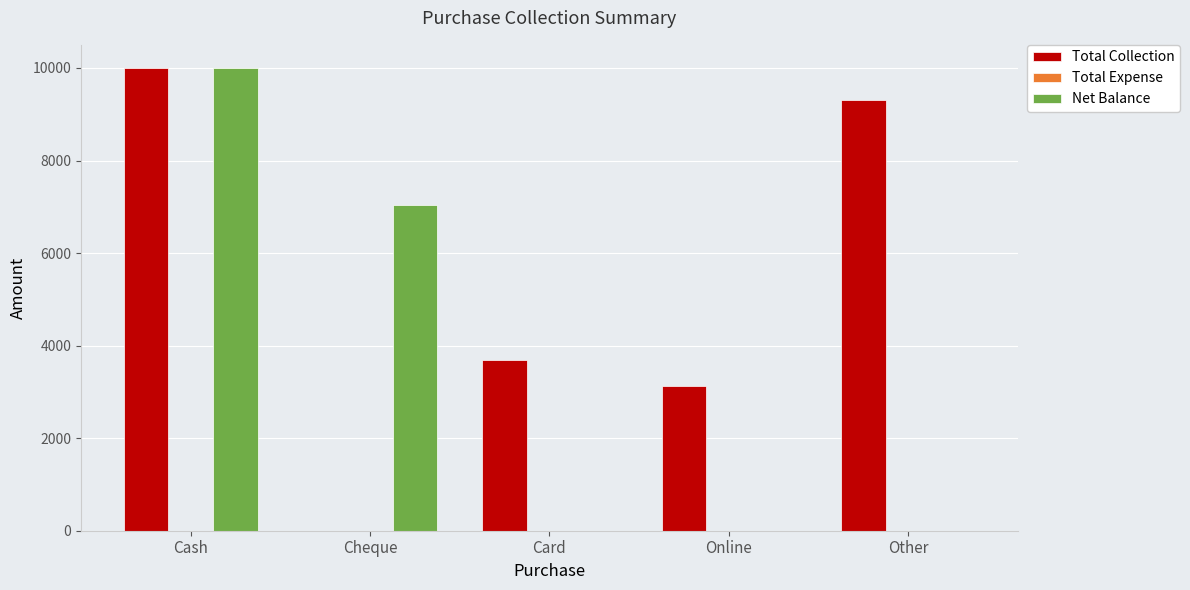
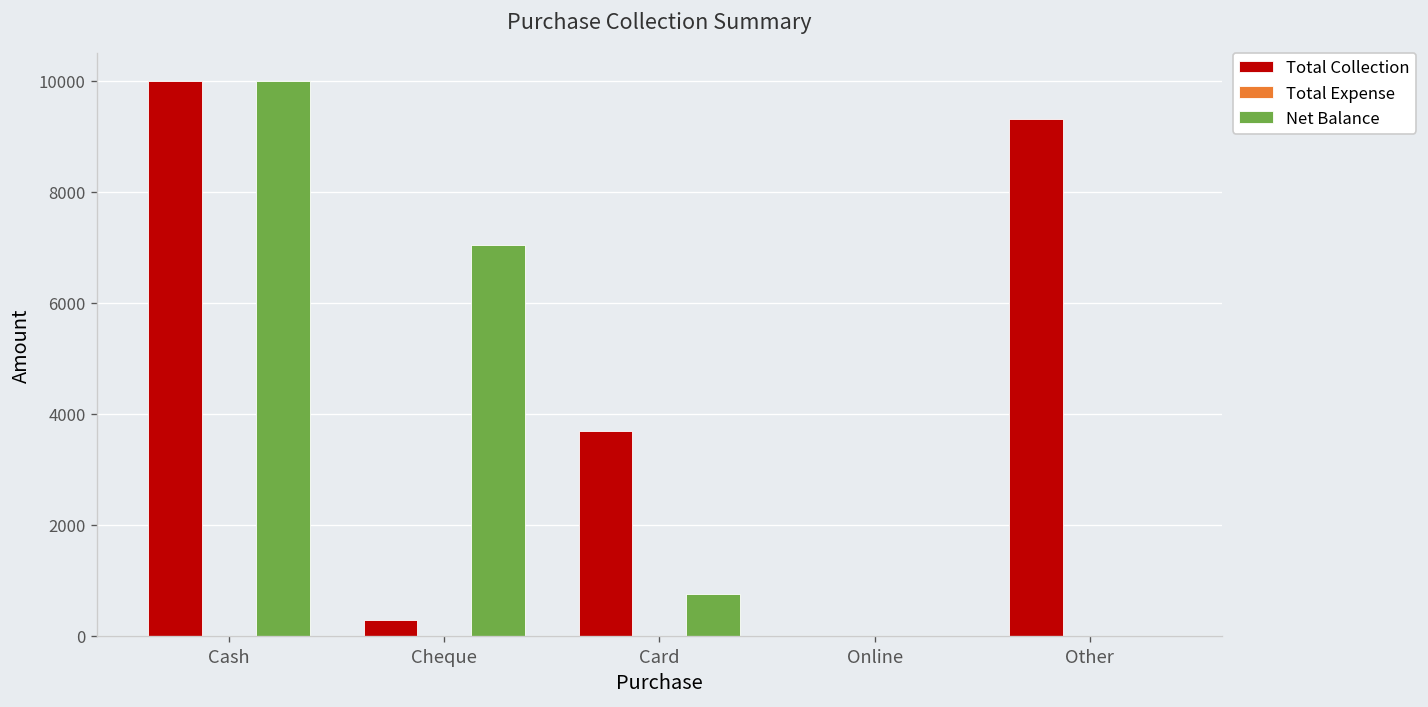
Total Collection, Cheque: 0 -> 300
Net Balance, Card: 0 -> 800
Total Collection, Online: 3100 -> 0
